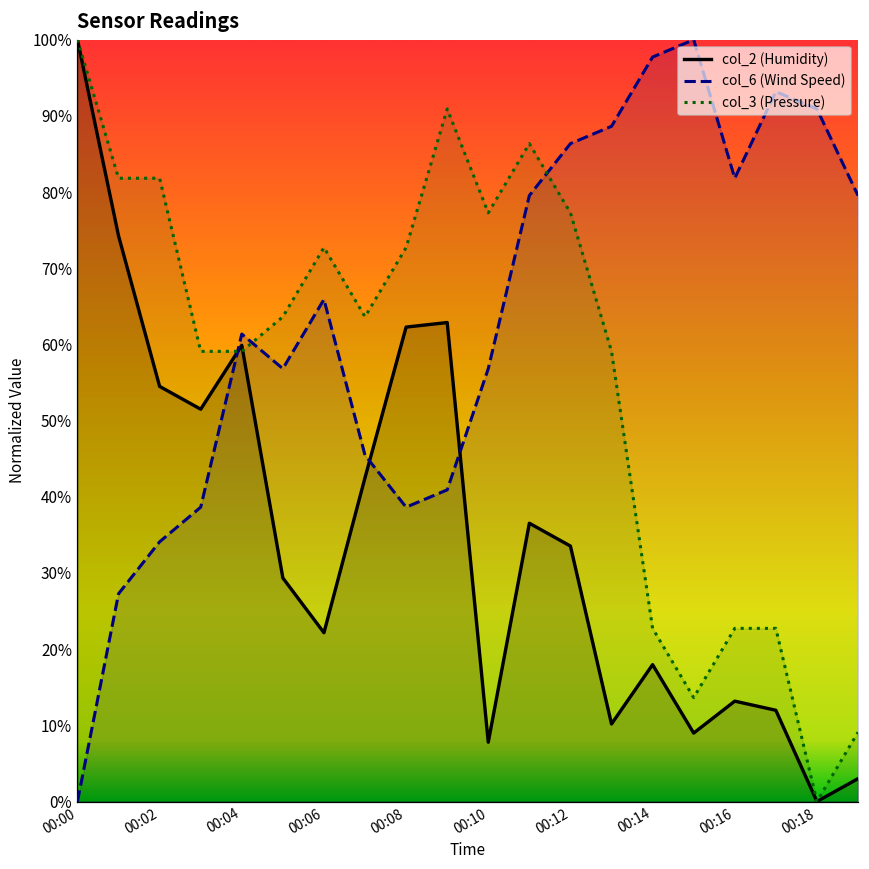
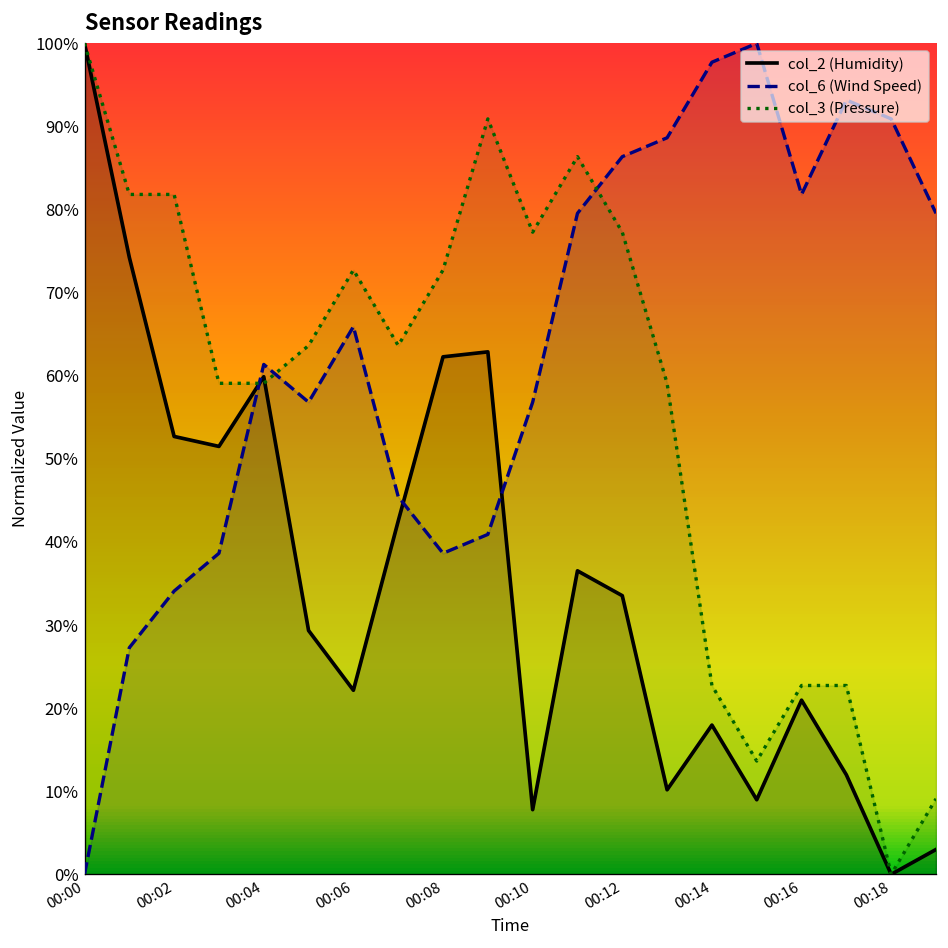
col_2 (Humidity), 00:02: 54% -> 53%
col_2 (Humidity), 00:16: 13% -> 21%
